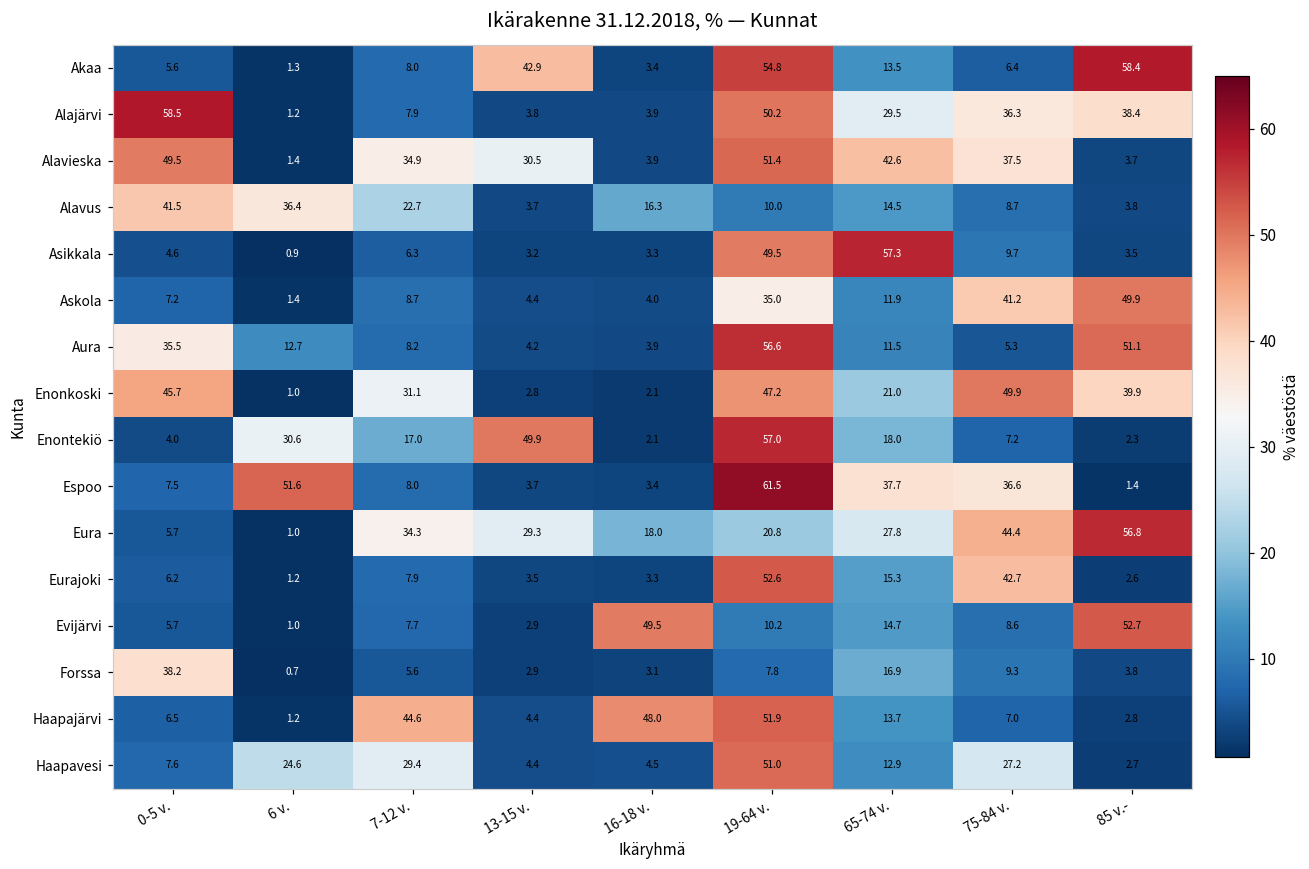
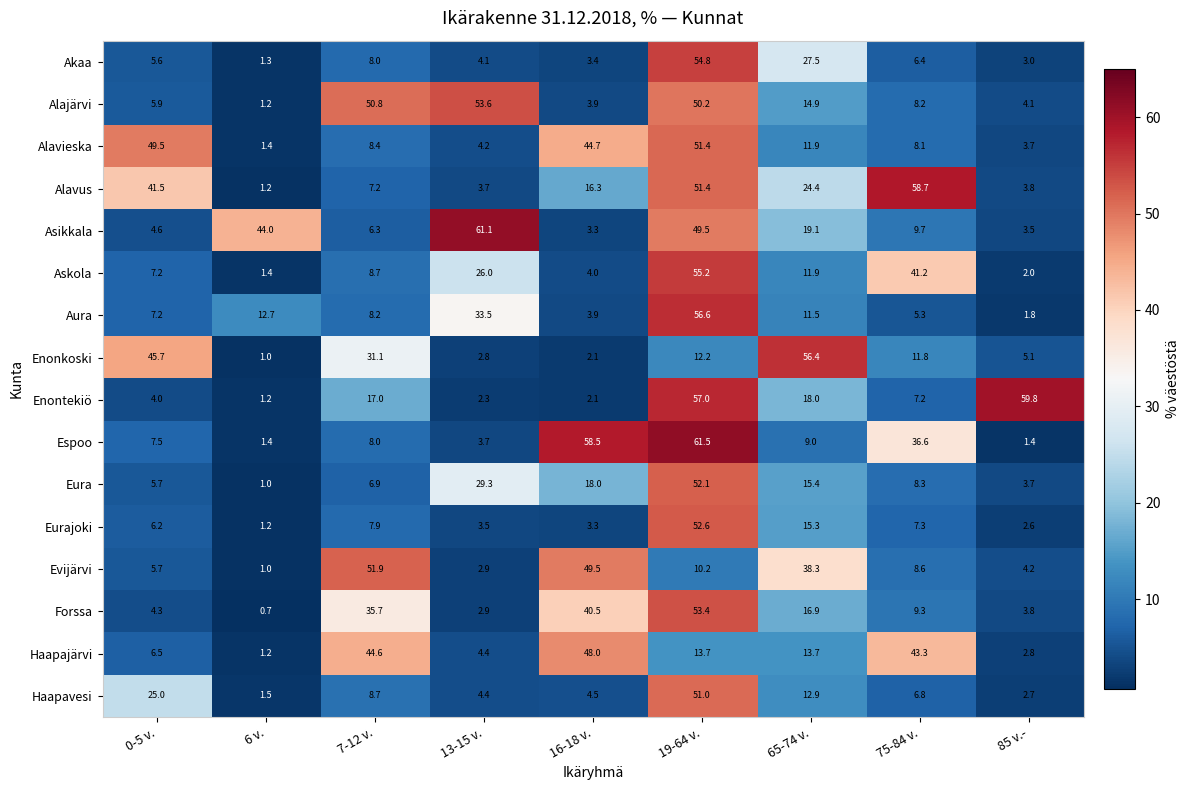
Akaa, 13-15 v.: 42.9 -> 4.1
Akaa, 65-74 v.: 13.5 -> 27.5
Akaa, 85 v.-: 58.4 -> 3.0
Alajärvi, 0-5 v.: 58.5 -> 5.9
Alajärvi, 7-12 v.: 7.9 -> 50.8
Alajärvi, 13-15 v.: 3.8 -> 53.6
Alajärvi, 65-74 v.: 29.5 -> 14.9
Alajärvi, 75-84 v.: 36.3 -> 8.2
Alajärvi, 85 v.-: 38.4 -> 4.1
Alavieska, 7-12 v.: 34.9 -> 8.4
Alavieska, 13-15 v.: 30.5 -> 4.2
Alavieska, 16-18 v.: 3.9 -> 44.7
Alavieska, 65-74 v.: 42.6 -> 11.9
Alavieska, 75-84 v.: 37.5 -> 8.1
Alavus, 6 v.: 36.4 -> 1.2
Alavus, 7-12 v.: 22.7 -> 7.2
Alavus, 19-64 v.: 10.0 -> 51.4
Alavus, 65-74 v.: 14.5 -> 24.4
Alavus, 75-84 v.: 8.7 -> 58.7
Asikkala, 6 v.: 0.9 -> 44.0
Asikkala, 13-15 v.: 3.2 -> 61.1
Asikkala, 65-74 v.: 57.3 -> 19.1
Askola, 13-15 v.: 4.4 -> 26.0
Askola, 19-64 v.: 35.0 -> 55.2
Askola, 85 v.-: 49.9 -> 2.0
Aura, 0-5 v.: 35.5 -> 7.2
Aura, 13-15 v.: 4.2 -> 33.5
Aura, 85 v.-: 51.1 -> 1.8
Enonkoski, 19-64 v.: 47.2 -> 12.2
Enonkoski, 65-74 v.: 21.0 -> 56.4
Enonkoski, 75-84 v.: 49.9 -> 11.8
Enonkoski, 85 v.-: 39.9 -> 5.1
Enontekiö, 6 v.: 30.6 -> 1.2
Enontekiö, 13-15 v.: 49.9 -> 2.3
Enontekiö, 85 v.-: 2.3 -> 59.8
Espoo, 6 v.: 51.6 -> 1.4
Espoo, 16-18 v.: 3.4 -> 58.5
Espoo, 65-74 v.: 37.7 -> 9.0
Eura, 7-12 v.: 34.3 -> 6.9
Eura, 19-64 v.: 20.8 -> 52.1
Eura, 65-74 v.: 27.8 -> 15.4
Eura, 75-84 v.: 44.4 -> 8.3
Eura, 85 v.-: 56.8 -> 3.7
Eurajoki, 75-84 v.: 42.7 -> 7.3
Evijärvi, 7-12 v.: 7.7 -> 51.9
Evijärvi, 65-74 v.: 14.7 -> 38.3
Evijärvi, 85 v.-: 52.7 -> 4.2
Forssa, 0-5 v.: 38.2 -> 4.3
Forssa, 7-12 v.: 5.6 -> 35.7
Forssa, 16-18 v.: 3.1 -> 40.5
Forssa, 19-64 v.: 7.8 -> 53.4
Haapajärvi, 19-64 v.: 51.9 -> 13.7
Haapajärvi, 75-84 v.: 7.0 -> 43.3
Haapavesi, 0-5 v.: 7.6 -> 25.0
Haapavesi, 6 v.: 24.6 -> 1.5
Haapavesi, 7-12 v.: 29.4 -> 8.7
Haapavesi, 75-84 v.: 27.2 -> 6.8
